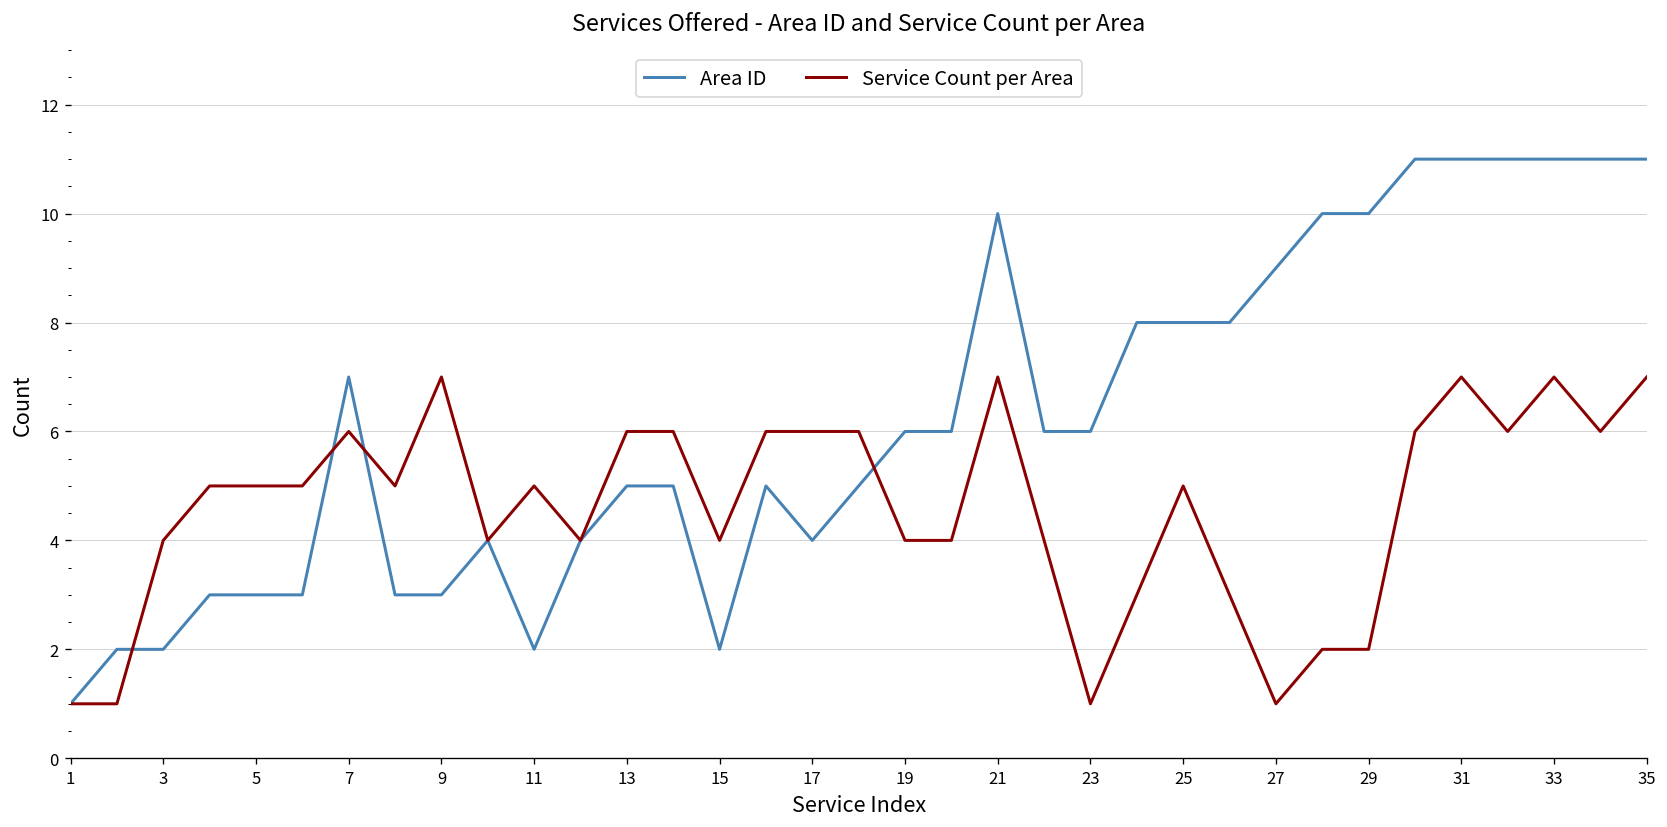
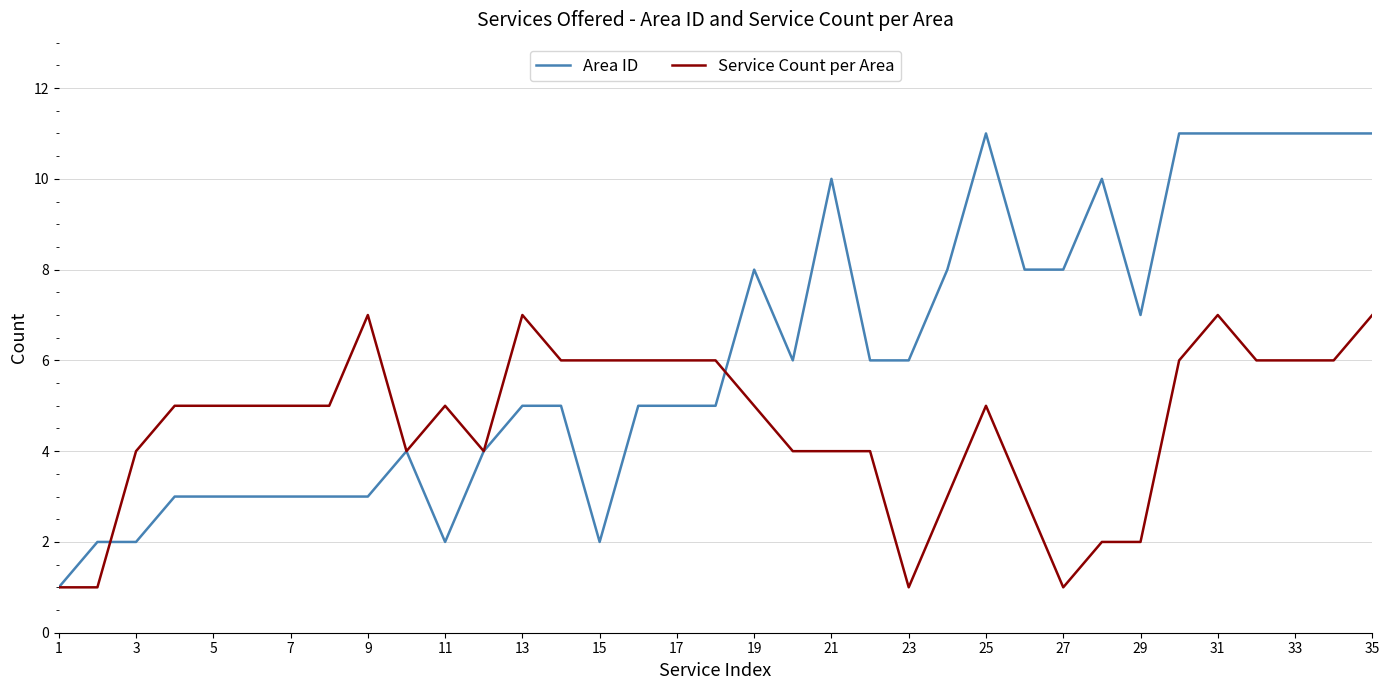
Area ID, 7: 7 -> 3
Service Count per Area, 7: 6 -> 5
Service Count per Area, 13: 6 -> 7
Service Count per Area, 15: 4 -> 6
Area ID, 17: 4 -> 5
Area ID, 19: 6 -> 8
Service Count per Area, 19: 4 -> 5
Service Count per Area, 21: 7 -> 4
Area ID, 25: 8 -> 11
Area ID, 27: 9 -> 8
Area ID, 29: 10 -> 7
Service Count per Area, 33: 7 -> 6
